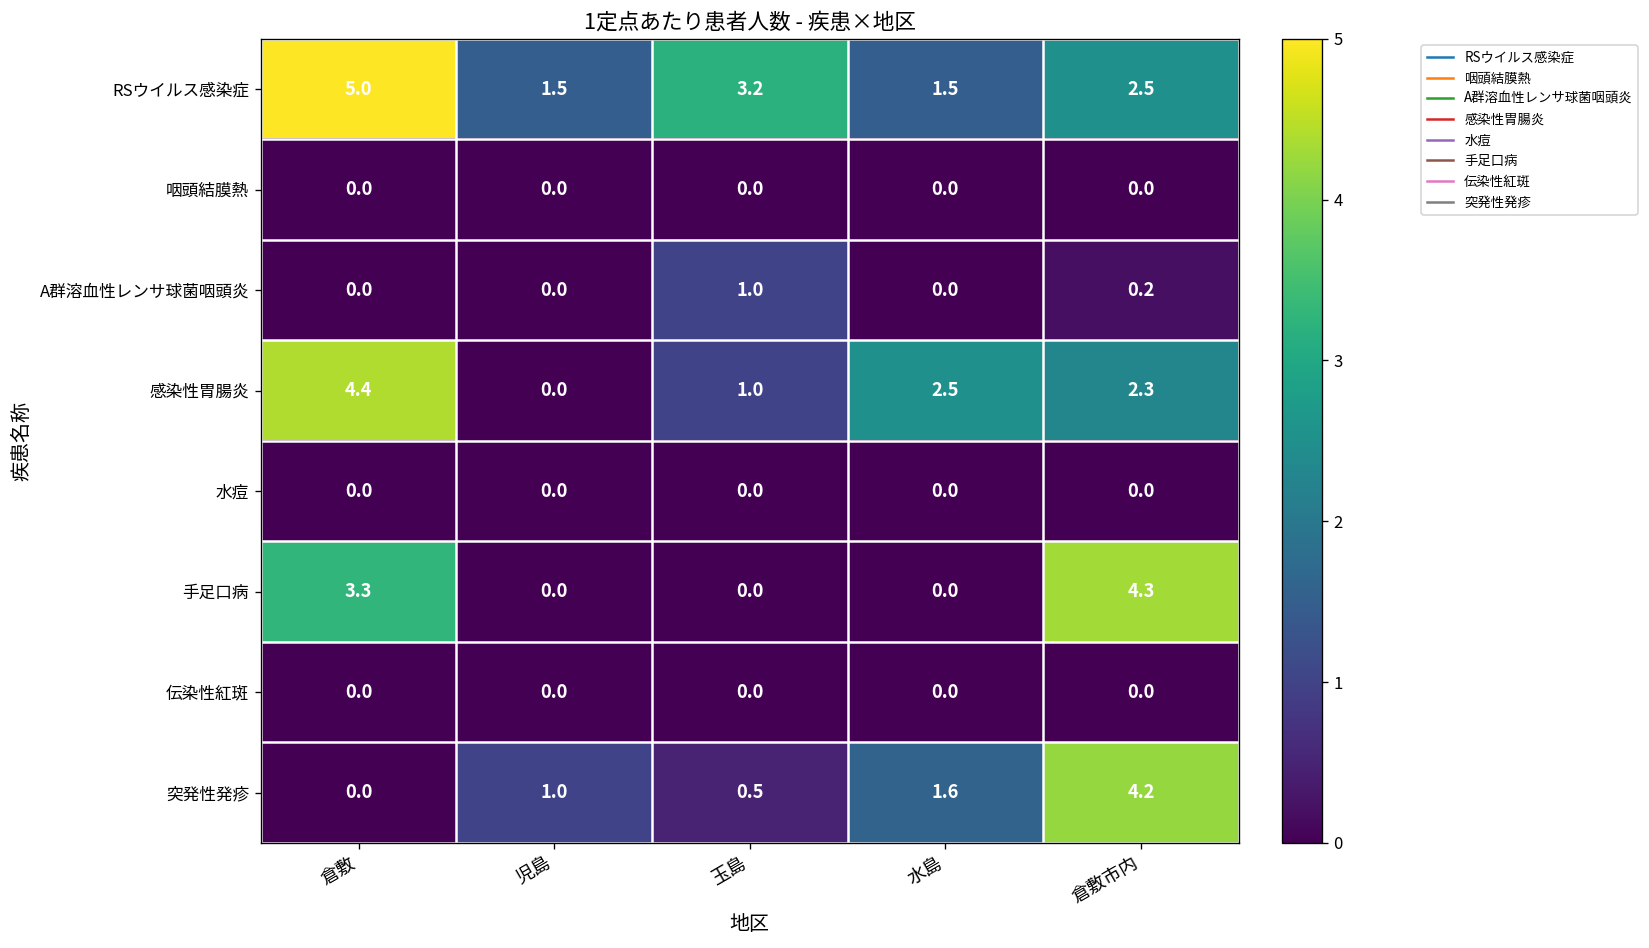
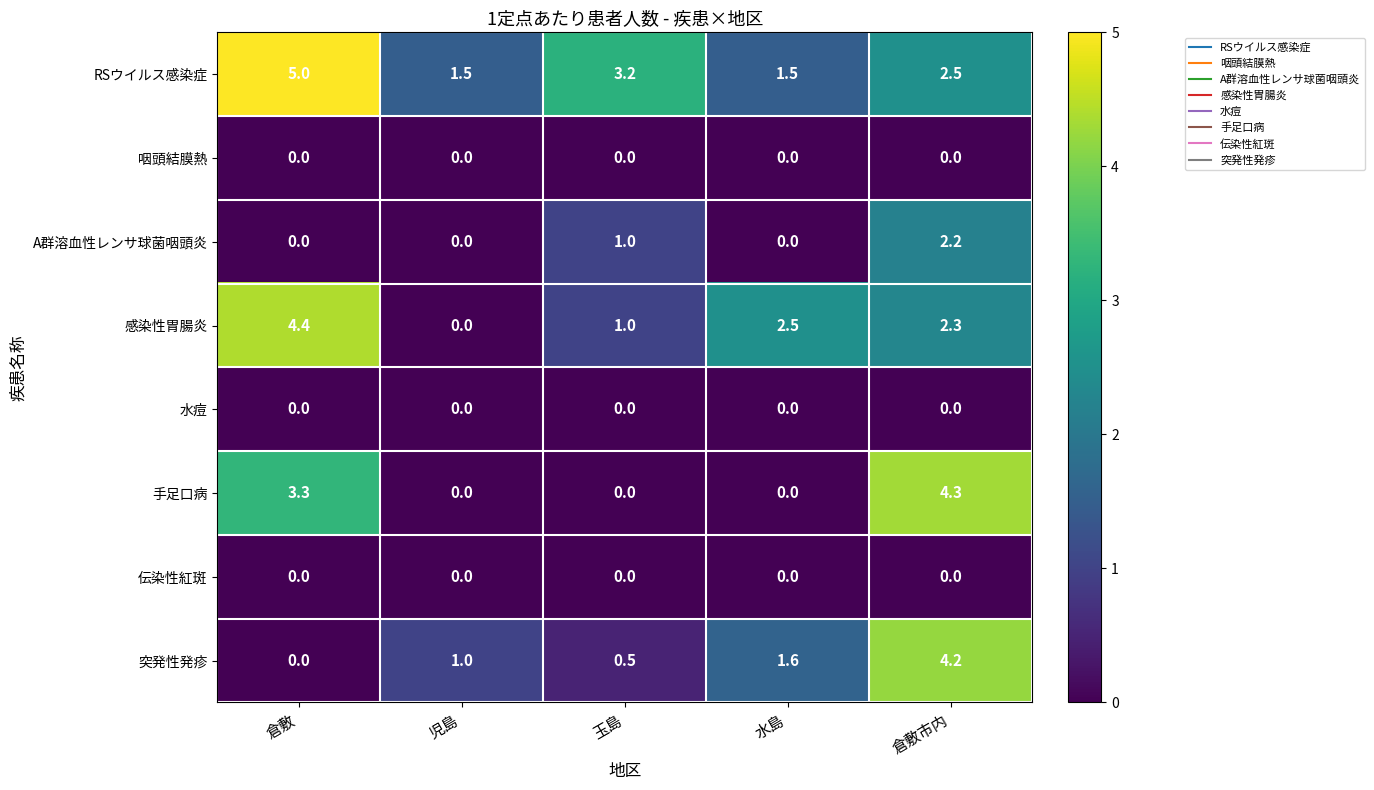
A群溶血性レンサ球菌咽頭炎, 倉敷市内: 0.2 -> 2.2
